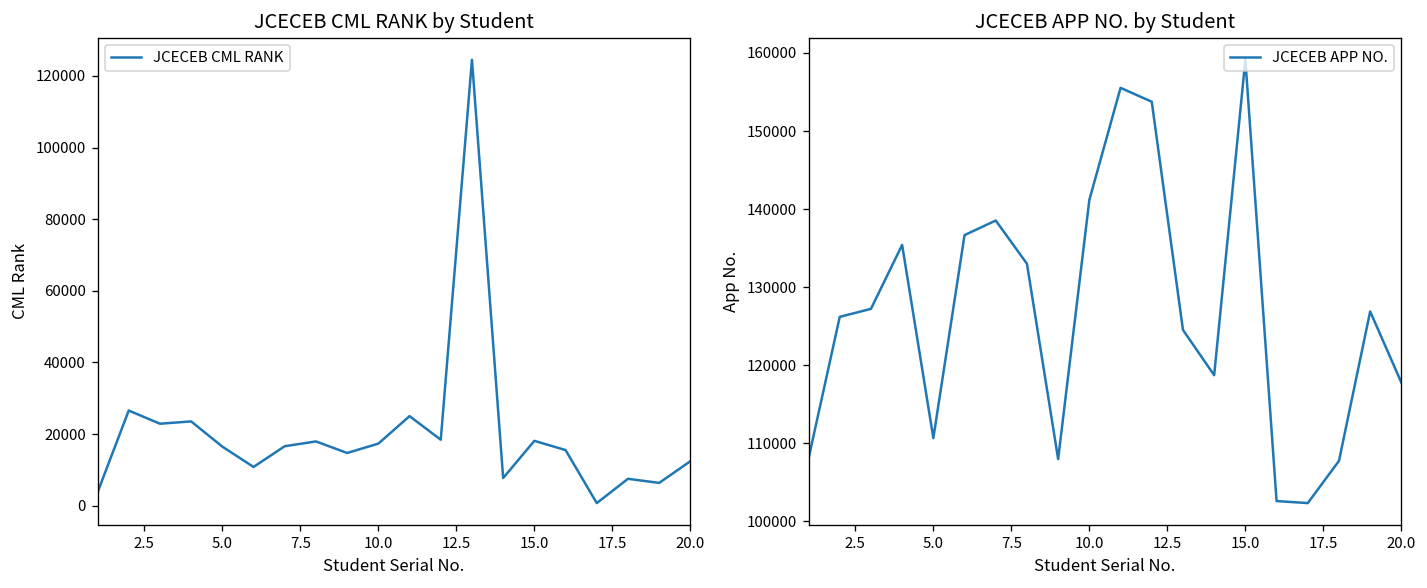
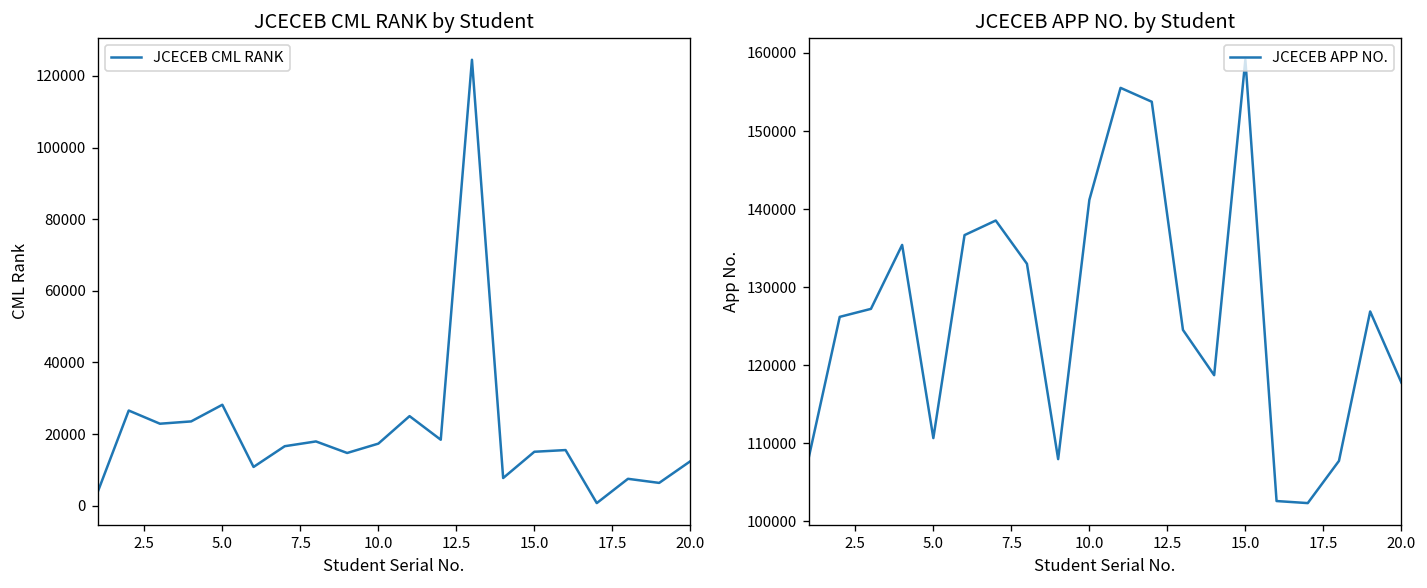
JCECEB CML RANK by Student, 5.0: 17000 -> 28000
JCECEB CML RANK by Student, 15.0: 18000 -> 15000
